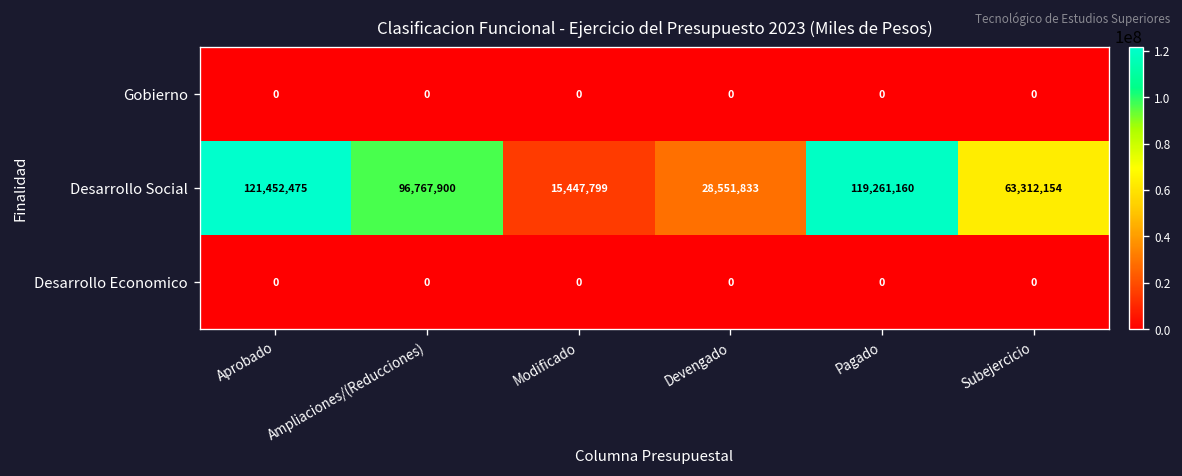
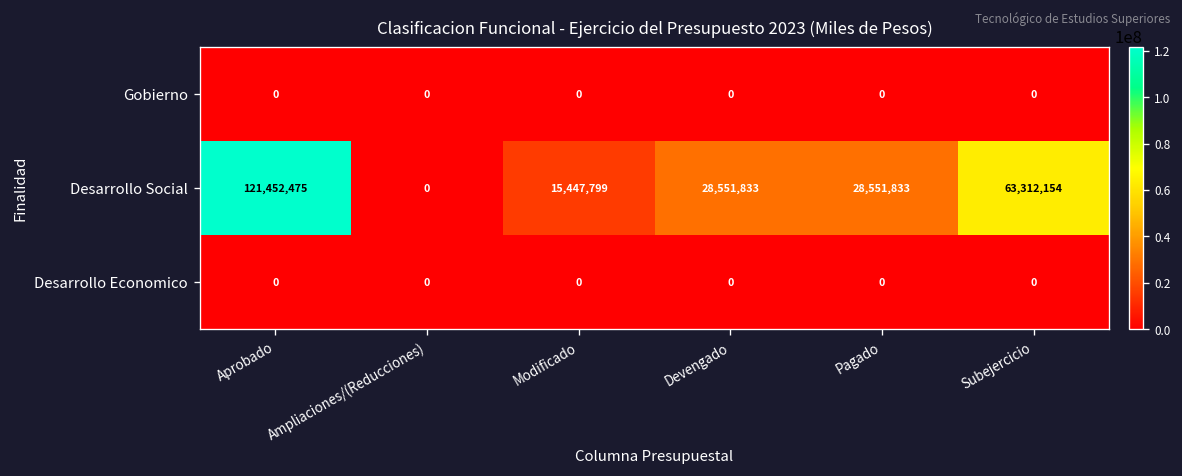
Desarrollo Social, Ampliaciones/(Reducciones): 96,767,900 -> 0
Desarrollo Social, Pagado: 119,261,160 -> 28,551,833
